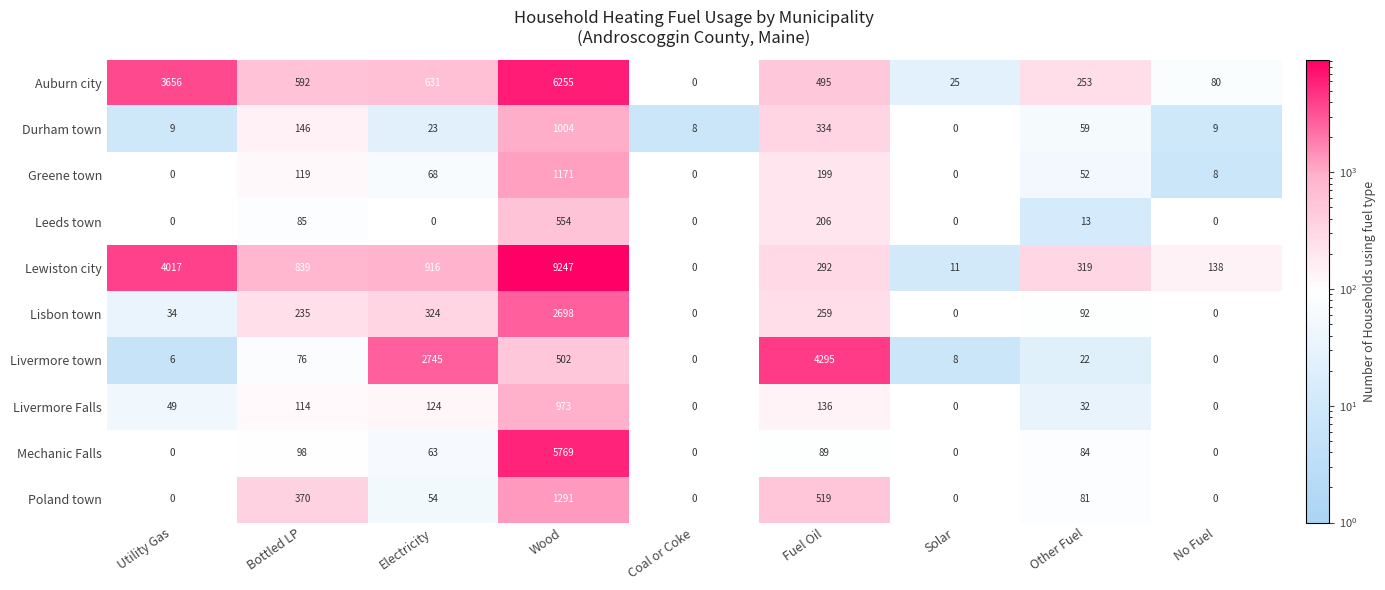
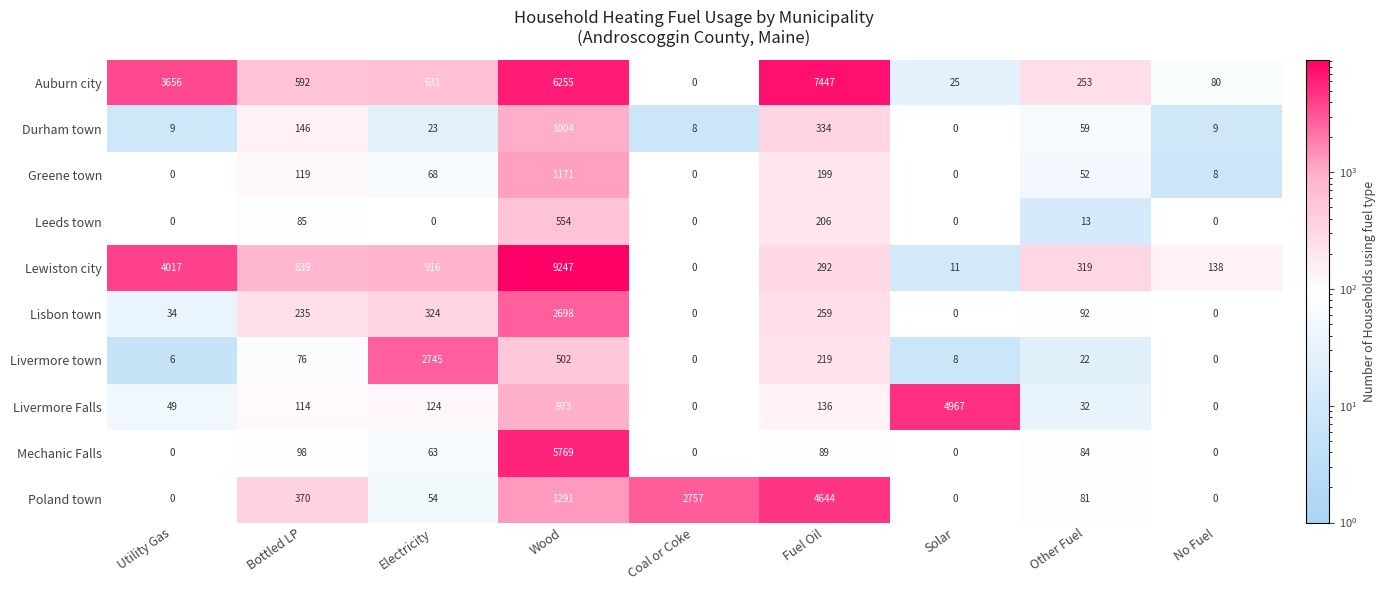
Auburn city, Fuel Oil: 495 -> 7447
Livermore town, Fuel Oil: 4295 -> 219
Livermore Falls, Solar: 0 -> 4967
Poland town, Coal or Coke: 0 -> 2757
Poland town, Fuel Oil: 519 -> 4644
